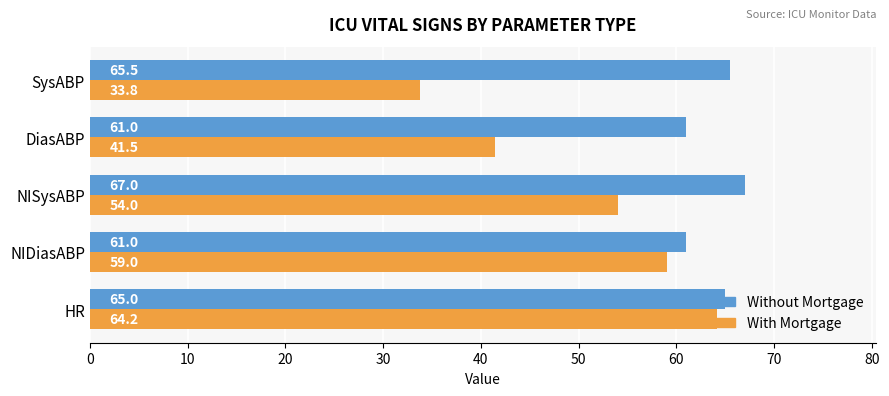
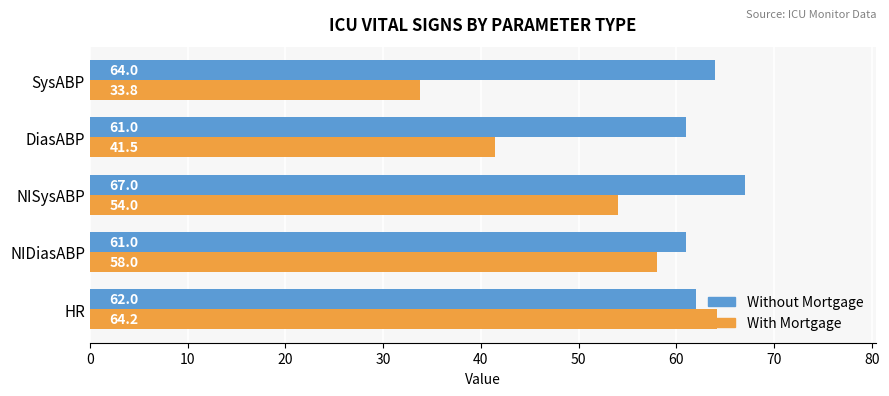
Without Mortgage, SysABP: 65.5 -> 64.0
With Mortgage, NIDiasABP: 59.0 -> 58.0
Without Mortgage, HR: 65.0 -> 62.0
